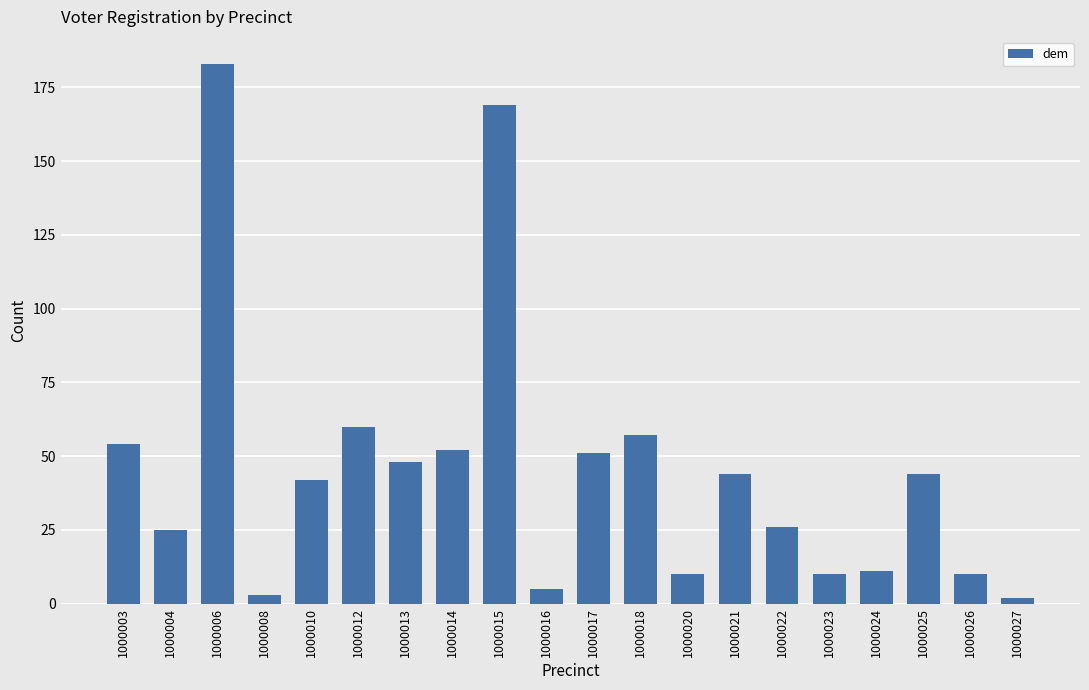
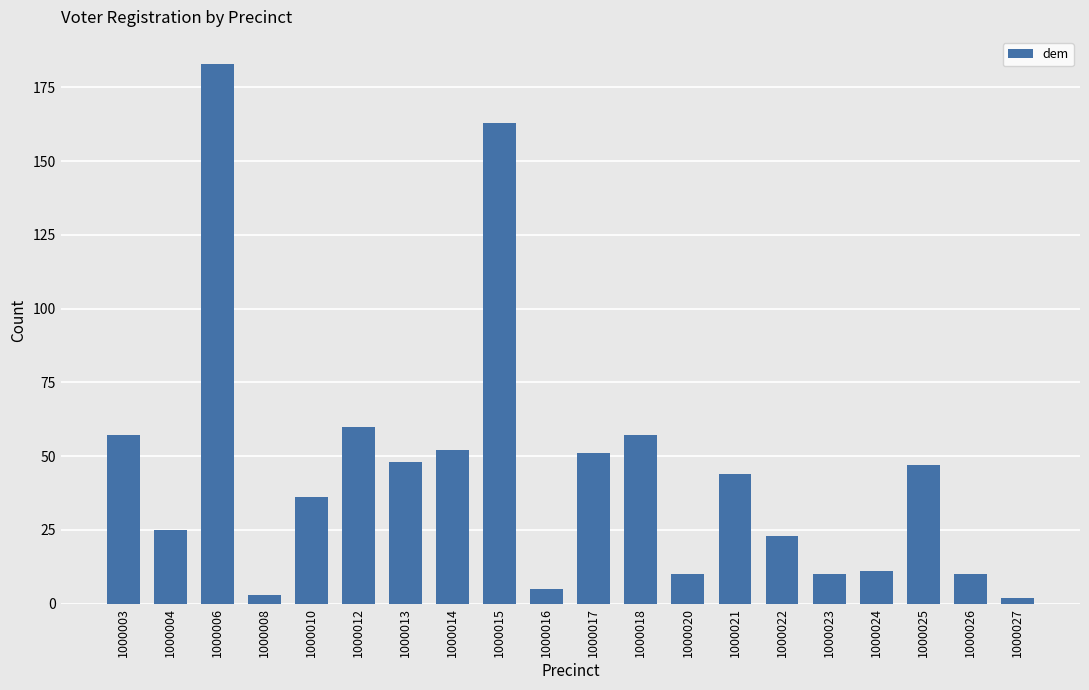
1000003: 54 -> 57
1000010: 42 -> 36
1000015: 169 -> 163
1000022: 26 -> 23
1000025: 44 -> 47
